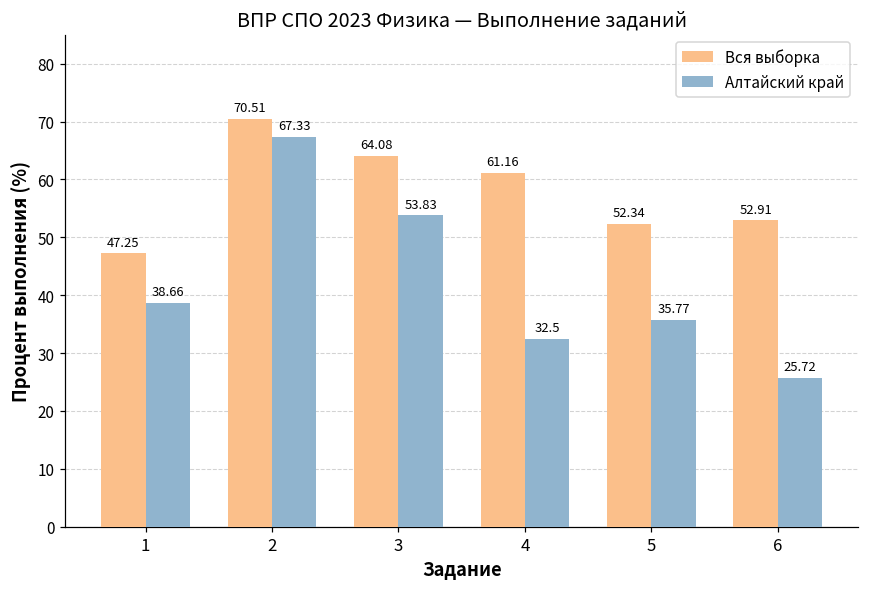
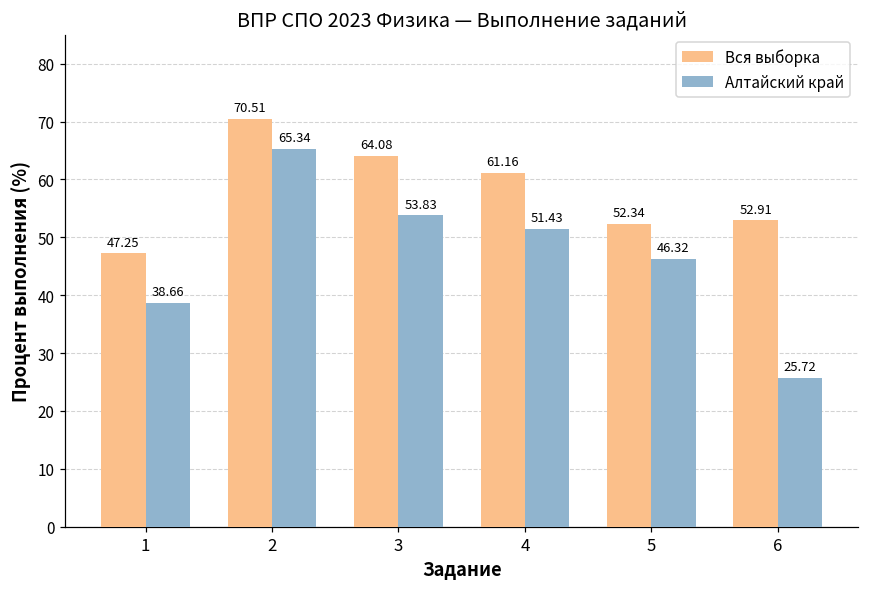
Алтайский край, 2: 67.33 -> 65.34
Алтайский край, 4: 32.5 -> 51.43
Алтайский край, 5: 35.77 -> 46.32
